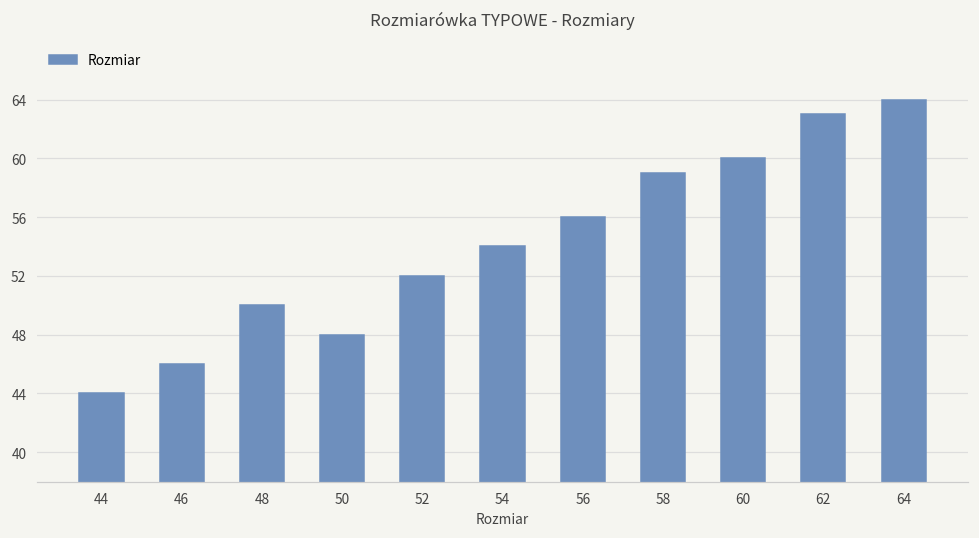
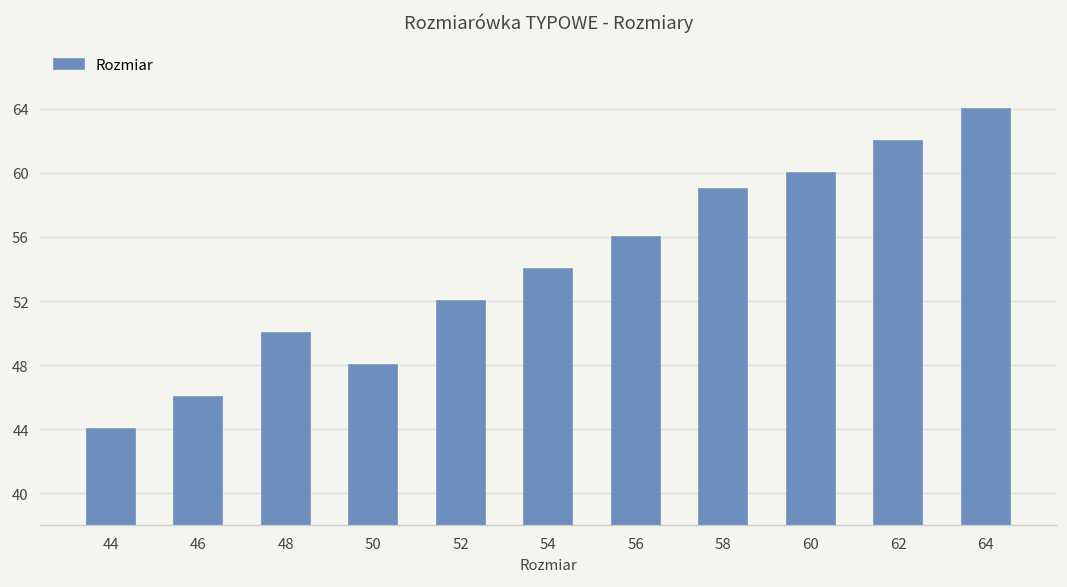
62: 63 -> 62
